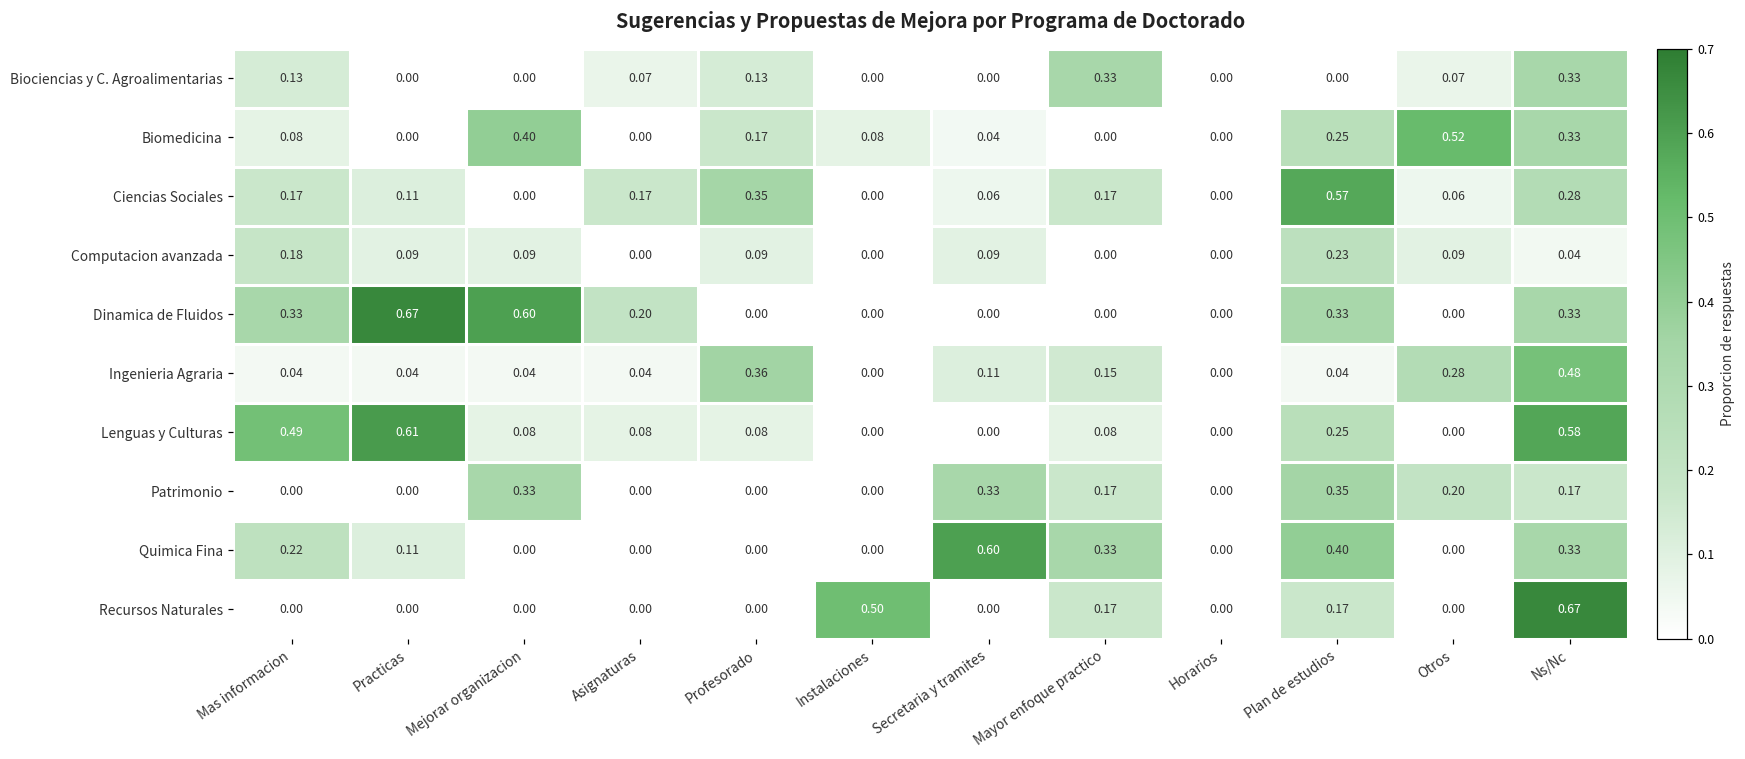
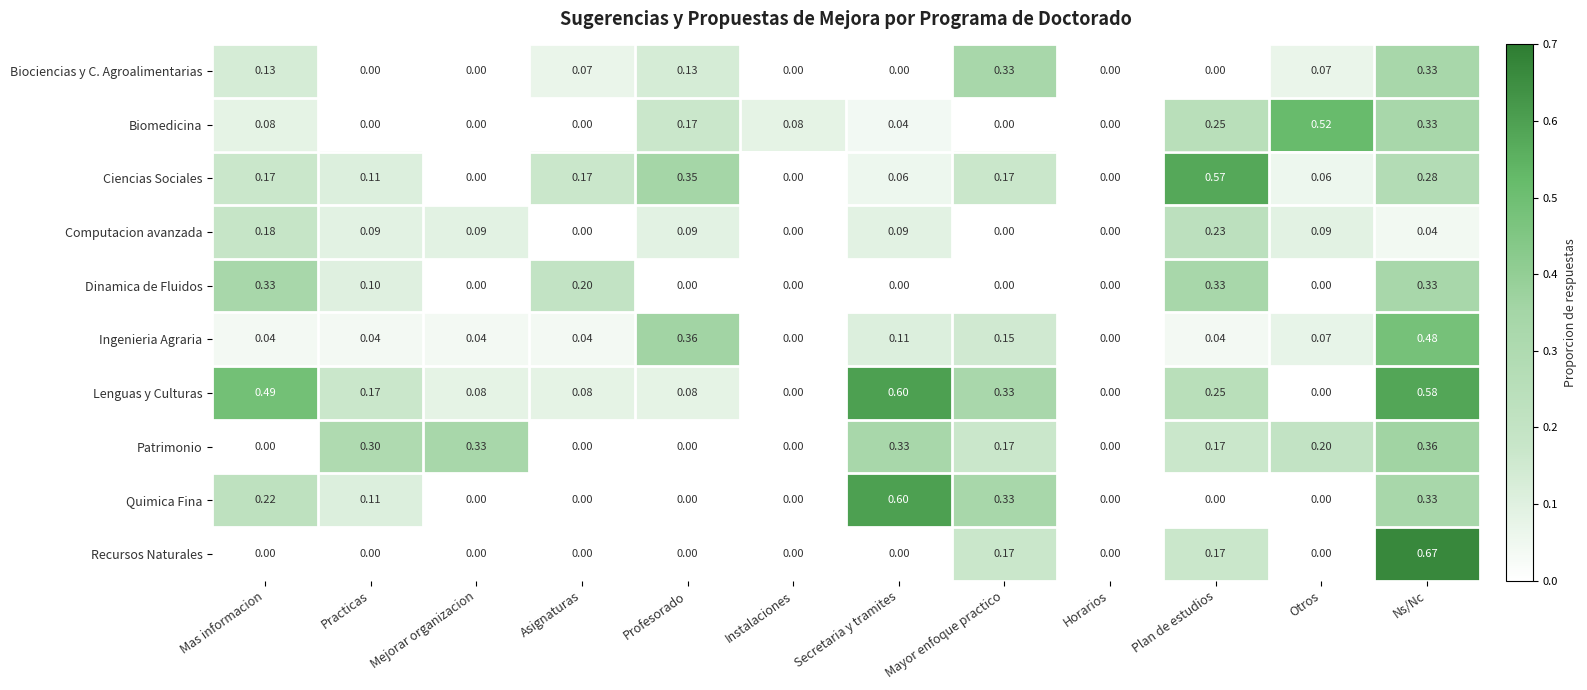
Biomedicina, Mejorar organizacion: 0.40 -> 0.00
Dinamica de Fluidos, Practicas: 0.67 -> 0.10
Dinamica de Fluidos, Mejorar organizacion: 0.60 -> 0.00
Ingenieria Agraria, Otros: 0.28 -> 0.07
Lenguas y Culturas, Practicas: 0.61 -> 0.17
Lenguas y Culturas, Secretaria y tramites: 0.00 -> 0.60
Lenguas y Culturas, Mayor enfoque practico: 0.08 -> 0.33
Patrimonio, Practicas: 0.00 -> 0.30
Patrimonio, Plan de estudios: 0.35 -> 0.17
Patrimonio, Ns/Nc: 0.17 -> 0.36
Quimica Fina, Plan de estudios: 0.40 -> 0.00
Recursos Naturales, Instalaciones: 0.50 -> 0.00
